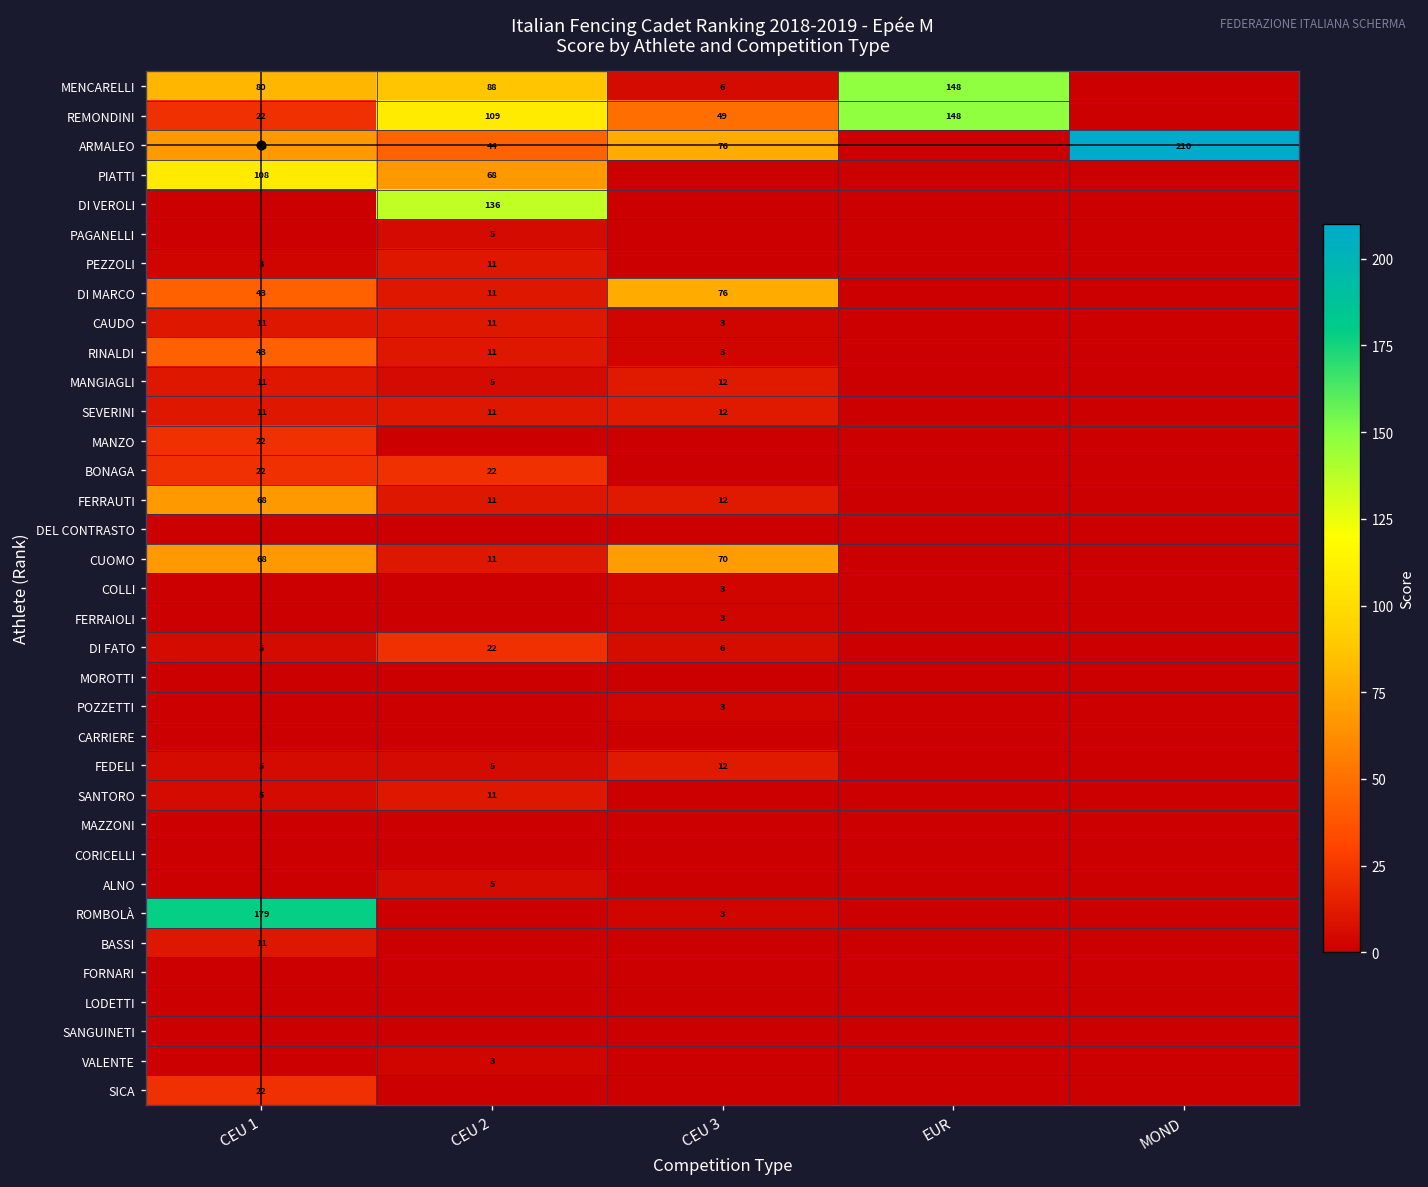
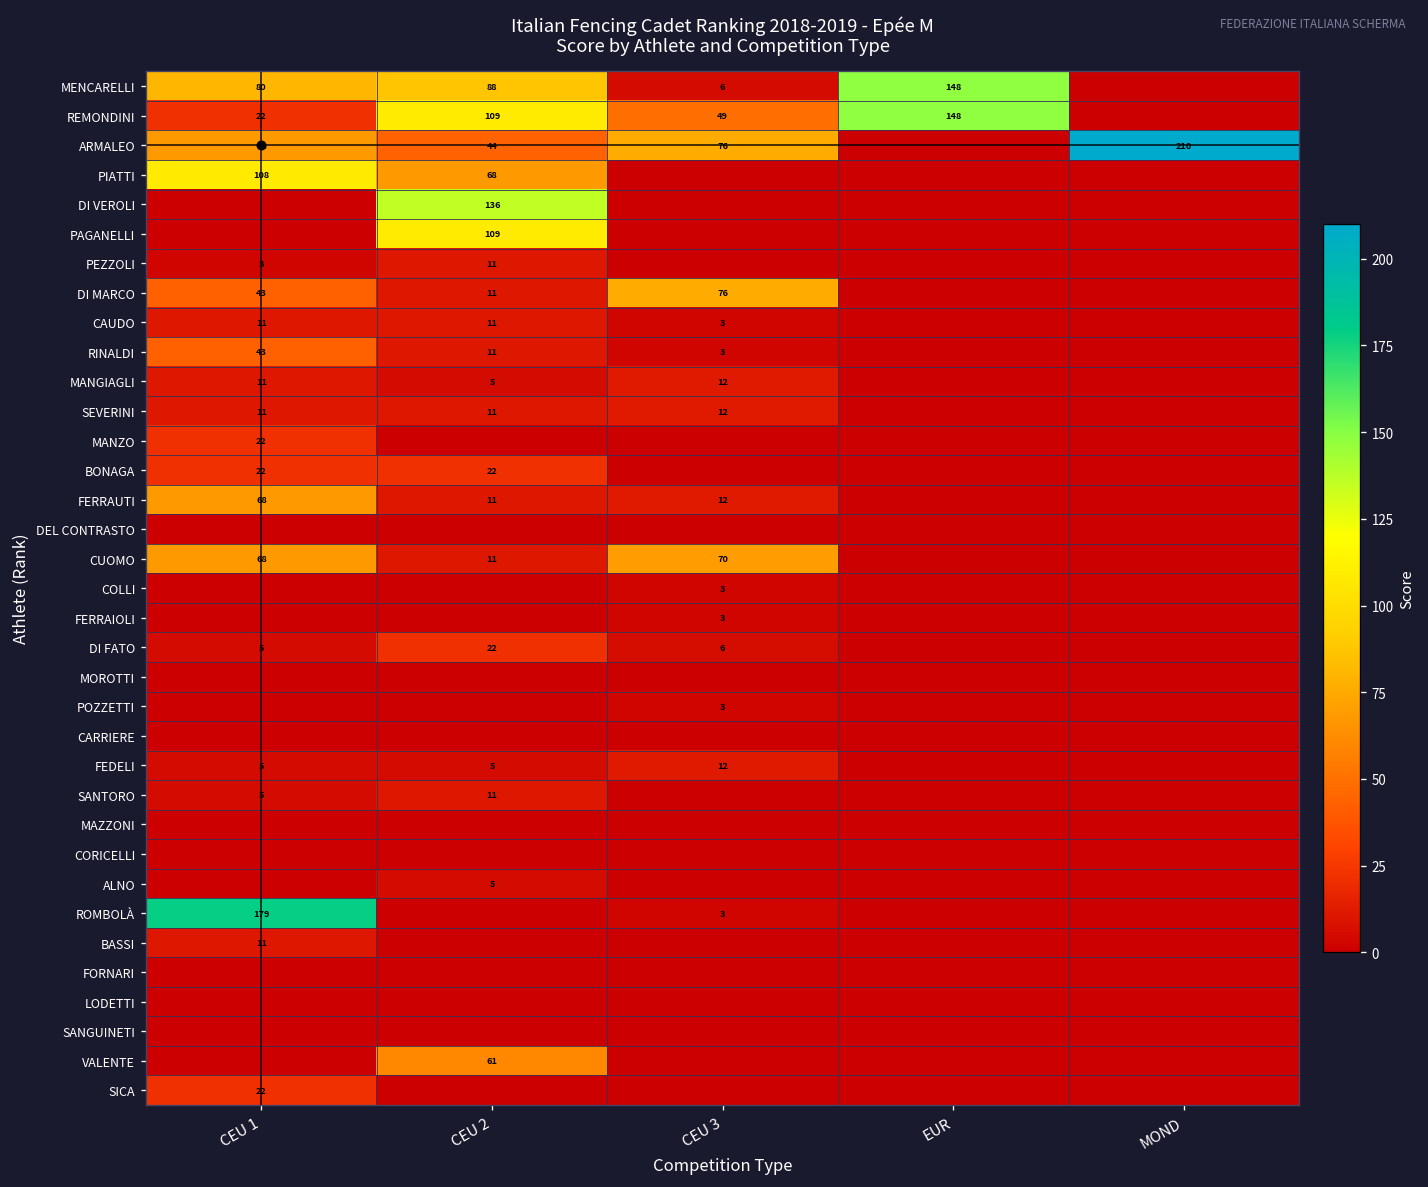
PAGANELLI, CEU 2: 5 -> 109
VALENTE, CEU 2: 3 -> 61
